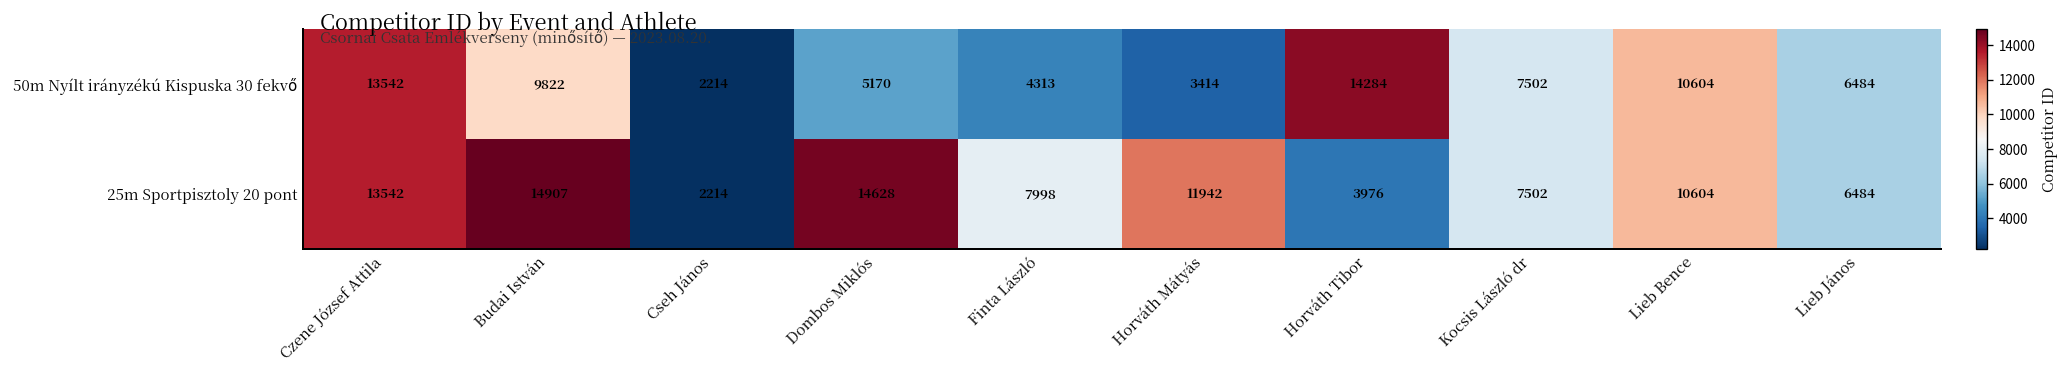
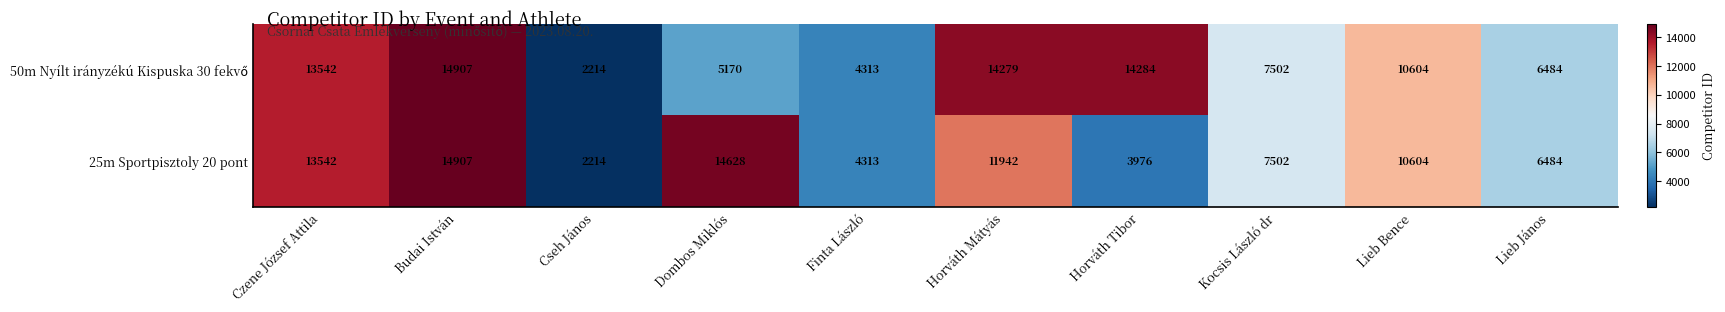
50m Nyílt irányzékú Kispuska 30 fekvő, Budai István: 9822 -> 14907
50m Nyílt irányzékú Kispuska 30 fekvő, Horváth Mátyás: 3414 -> 14279
25m Sportpisztoly 20 pont, Finta László: 7998 -> 4313
